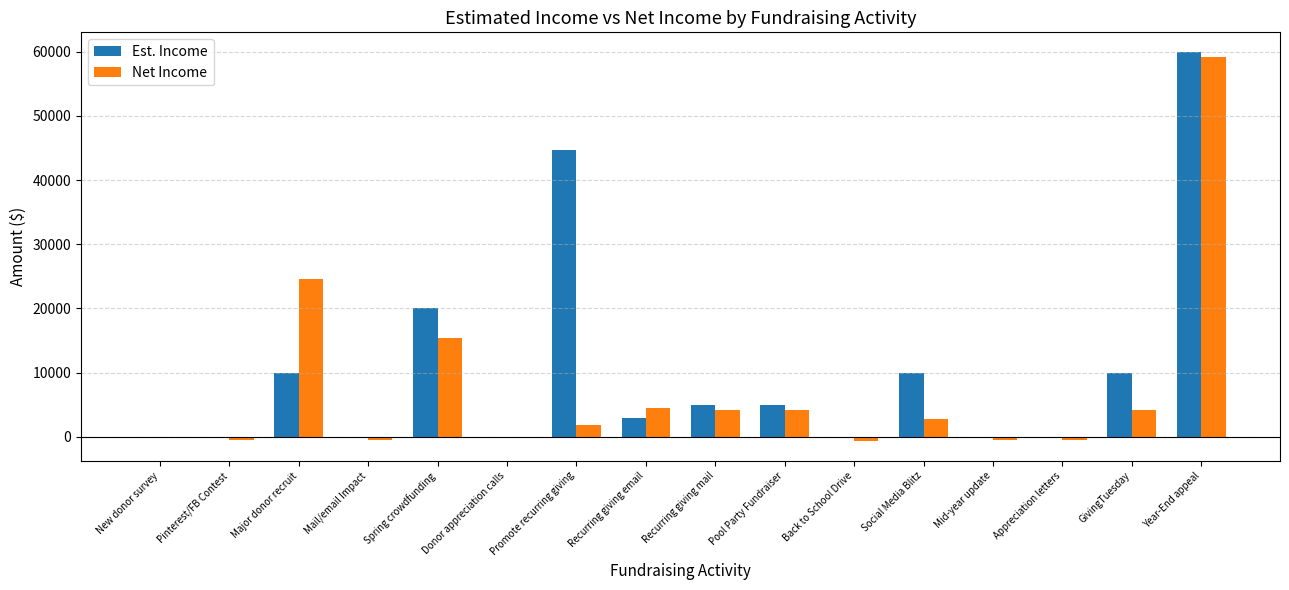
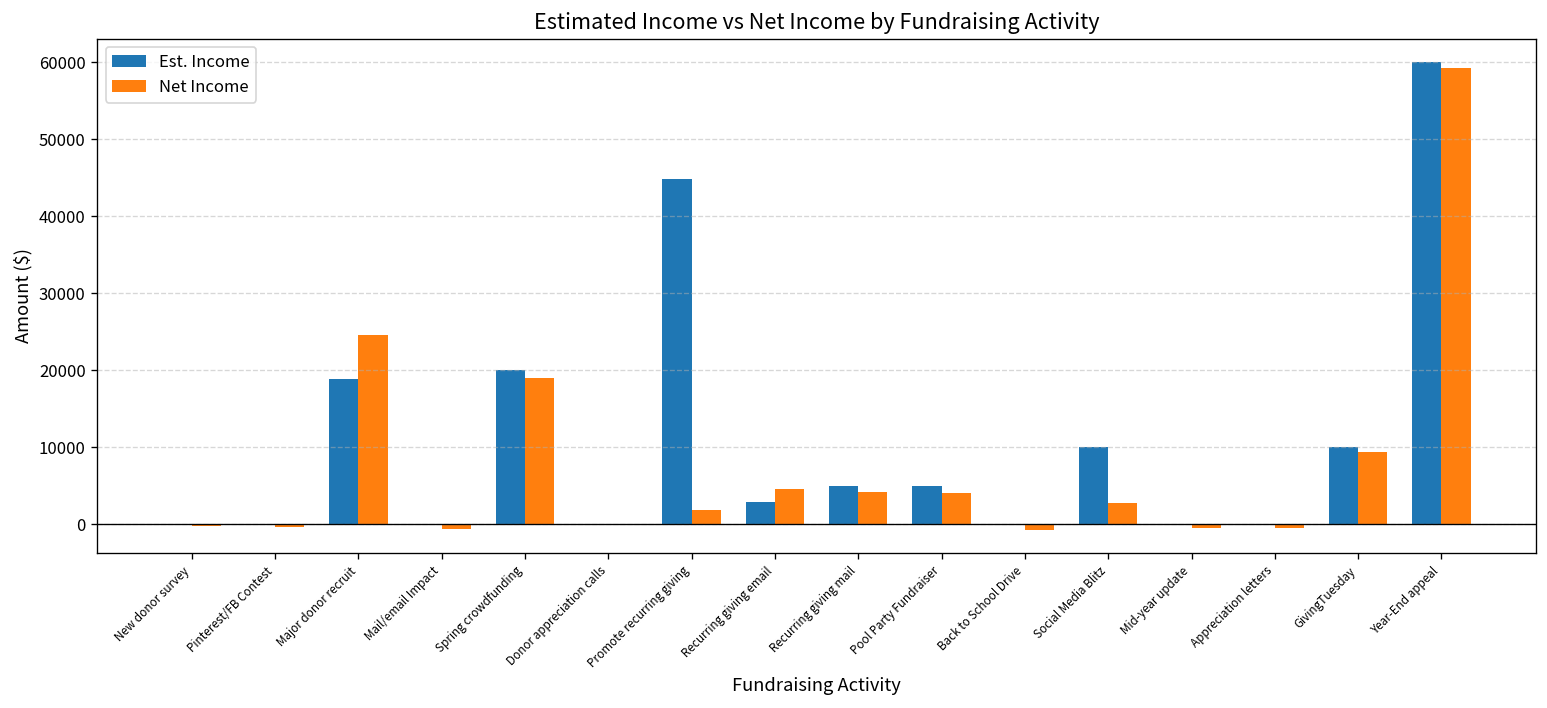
Est. Income, Major donor recruit: 10000 -> 19000
Net Income, Spring crowdfunding: 15000 -> 19000
Net Income, GivingTuesday: 4000 -> 9000
